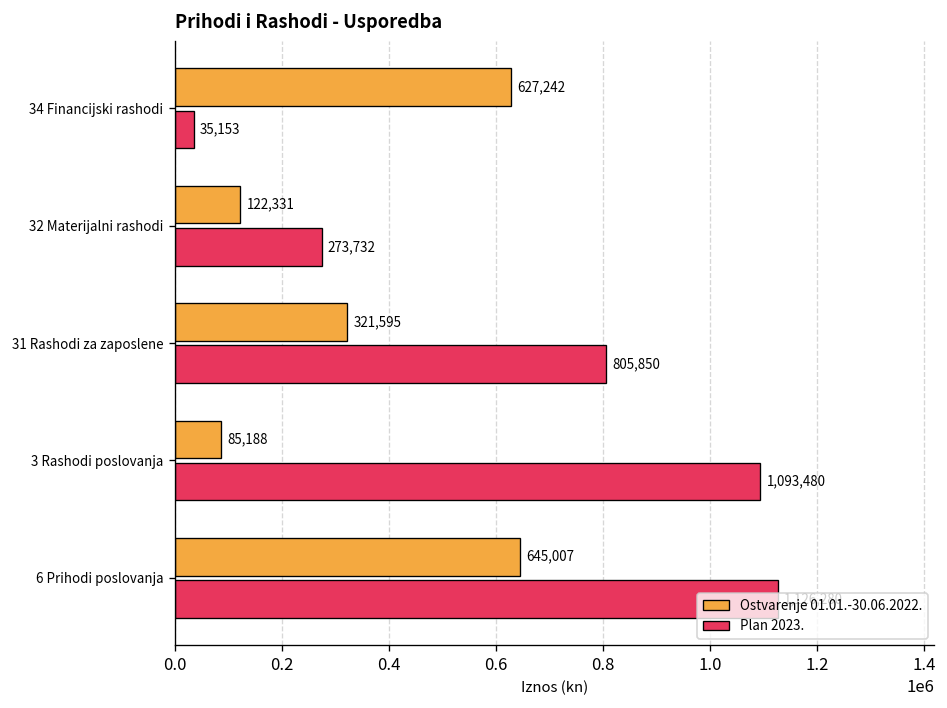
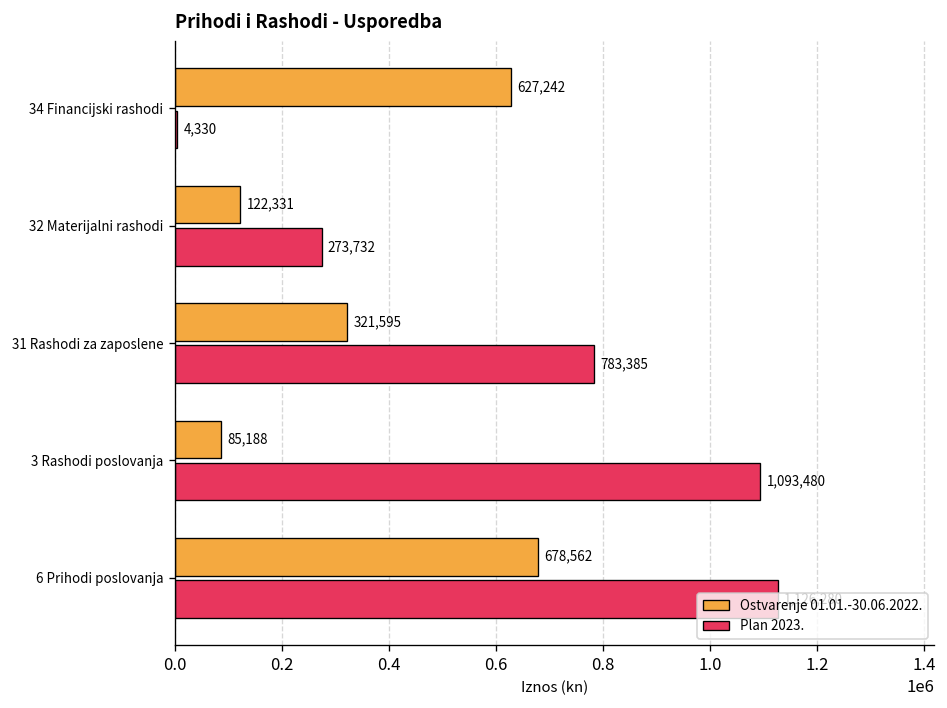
Plan 2023., 34 Financijski rashodi: 35,153 -> 4,330
Plan 2023., 31 Rashodi za zaposlene: 805,850 -> 783,385
Ostvarenje 01.01.-30.06.2022., 6 Prihodi poslovanja: 645,007 -> 678,562
